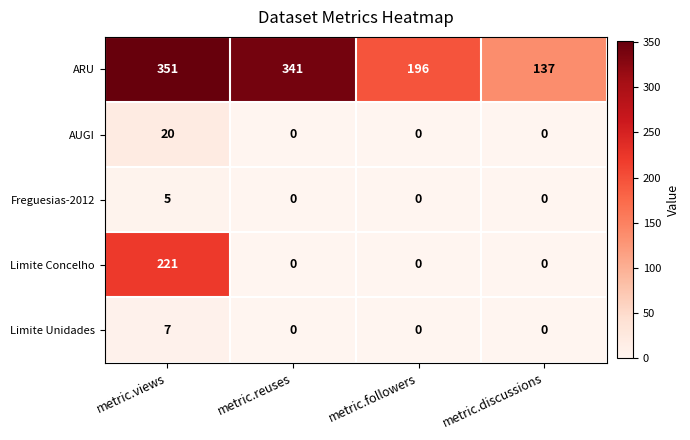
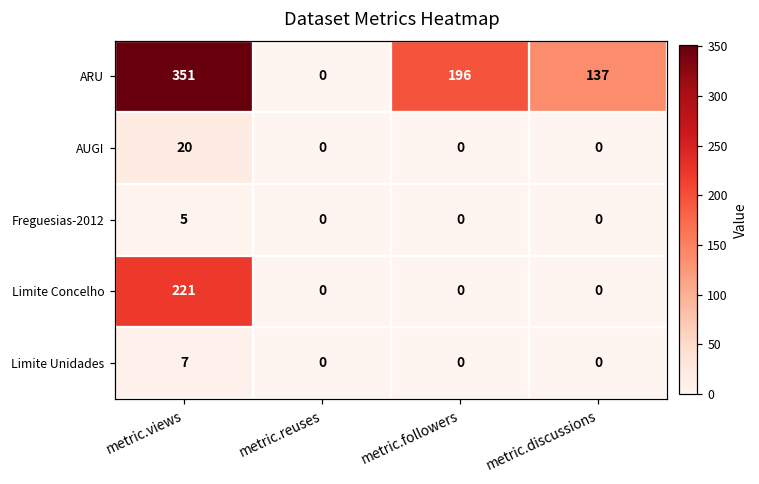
ARU, metric.reuses: 341 -> 0
